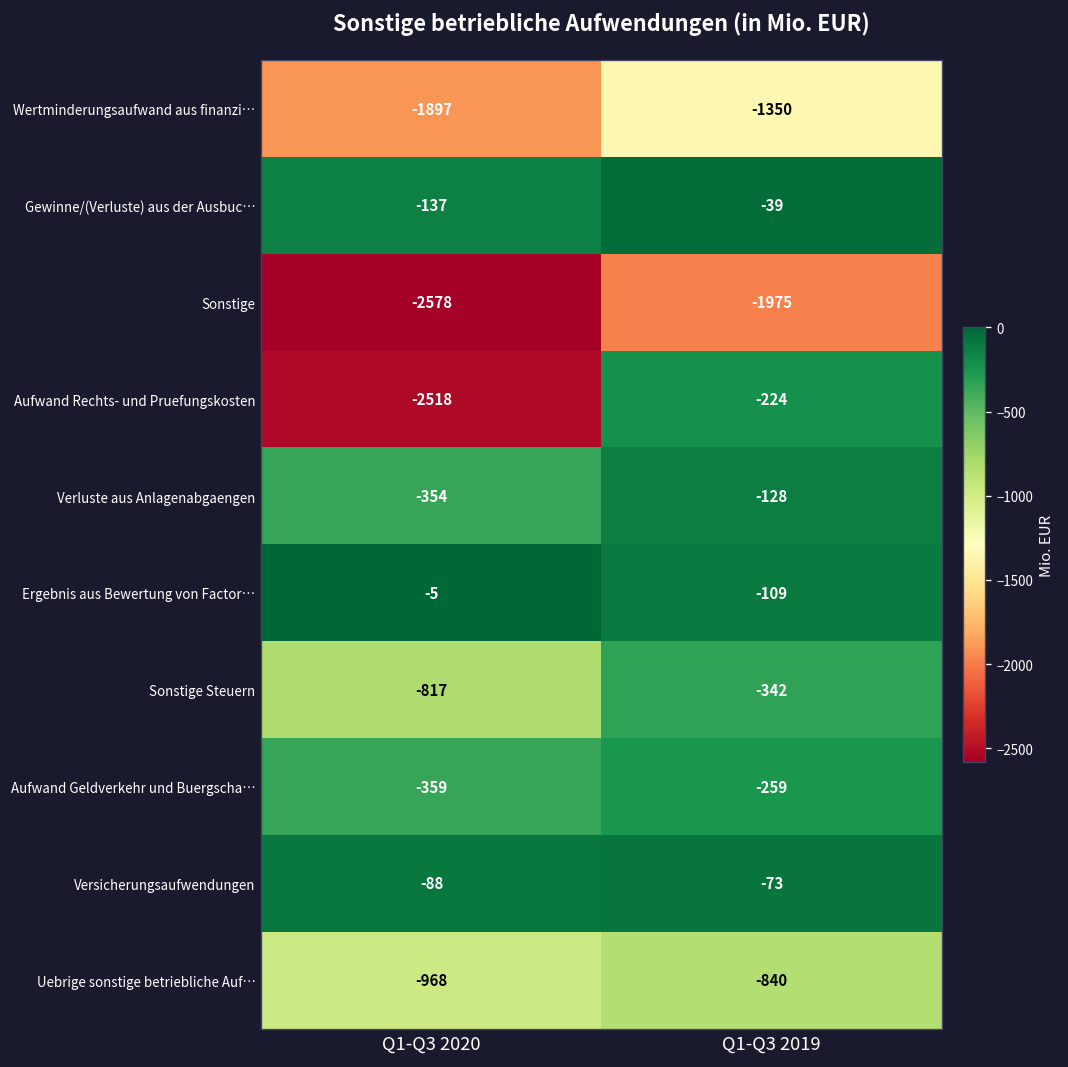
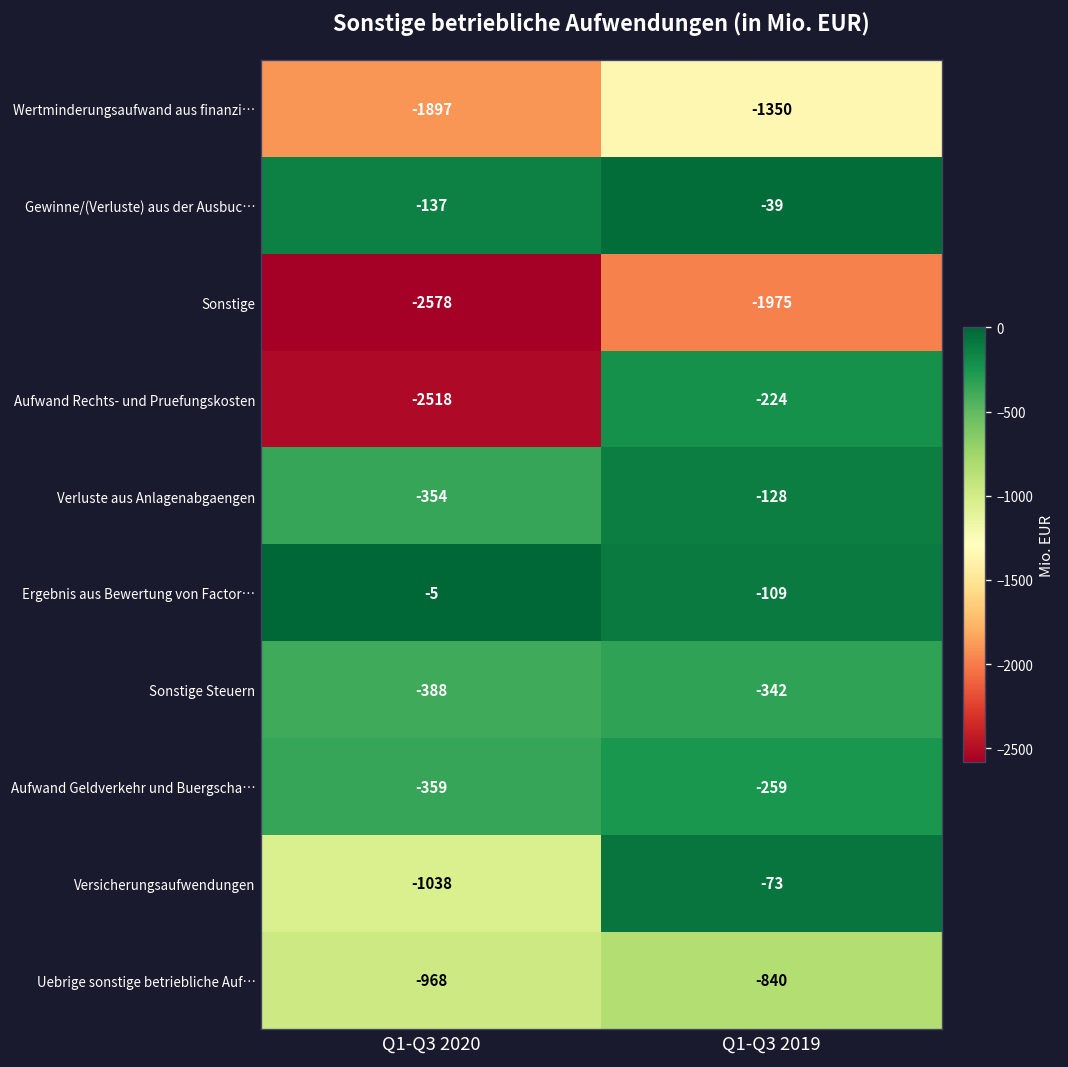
Sonstige Steuern, Q1-Q3 2020: -817 -> -388
Versicherungsaufwendungen, Q1-Q3 2020: -88 -> -1038
